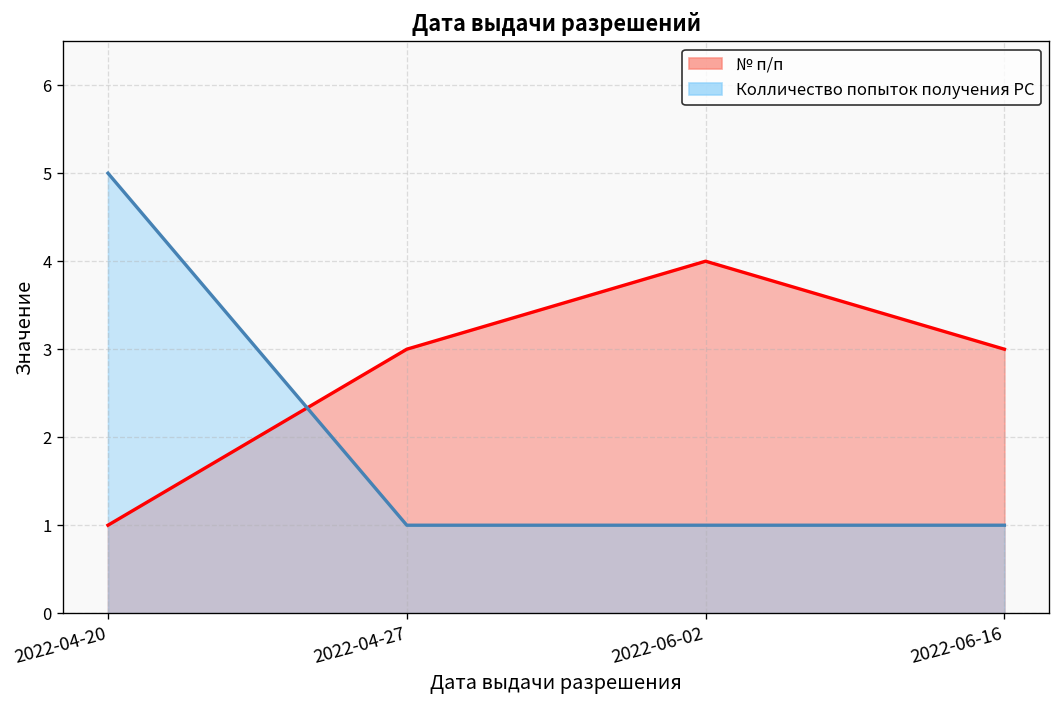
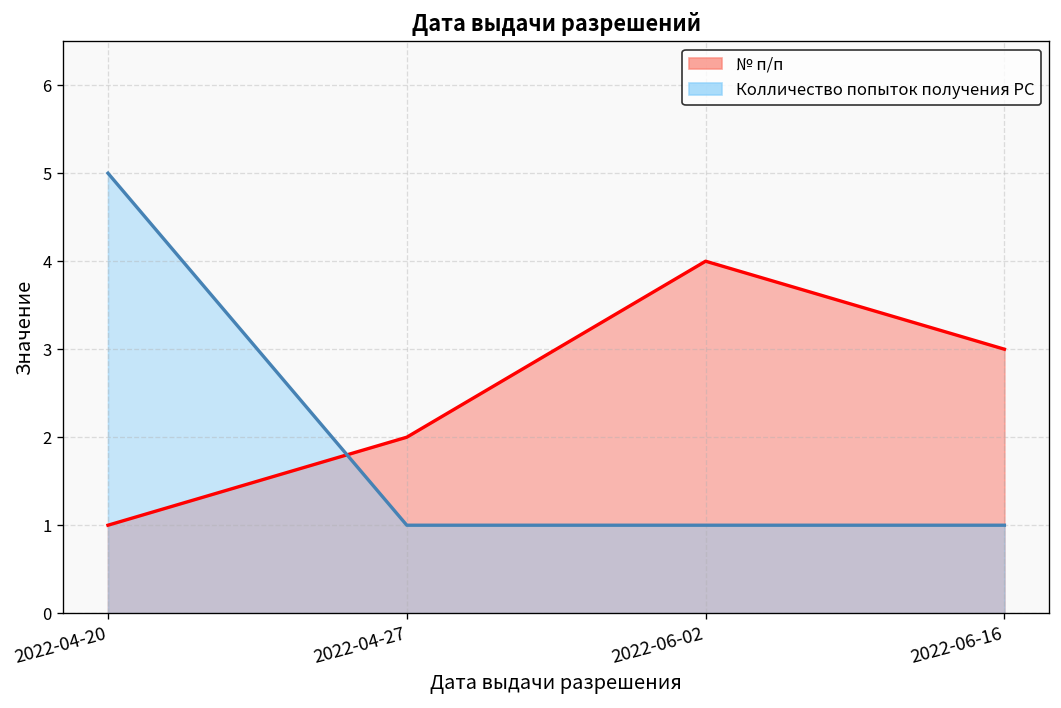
№ п/п, 2022-04-27: 3 -> 2
